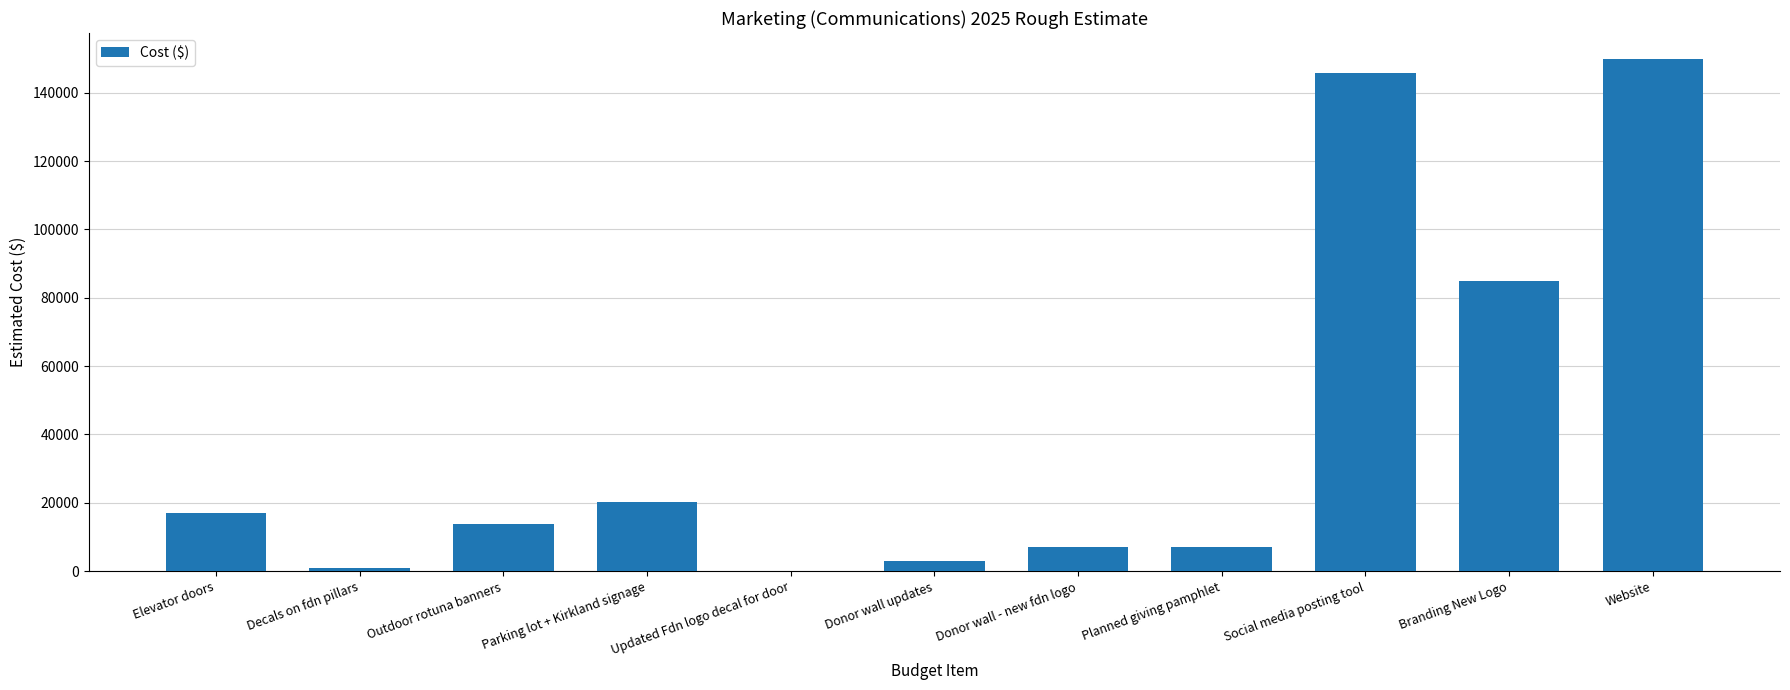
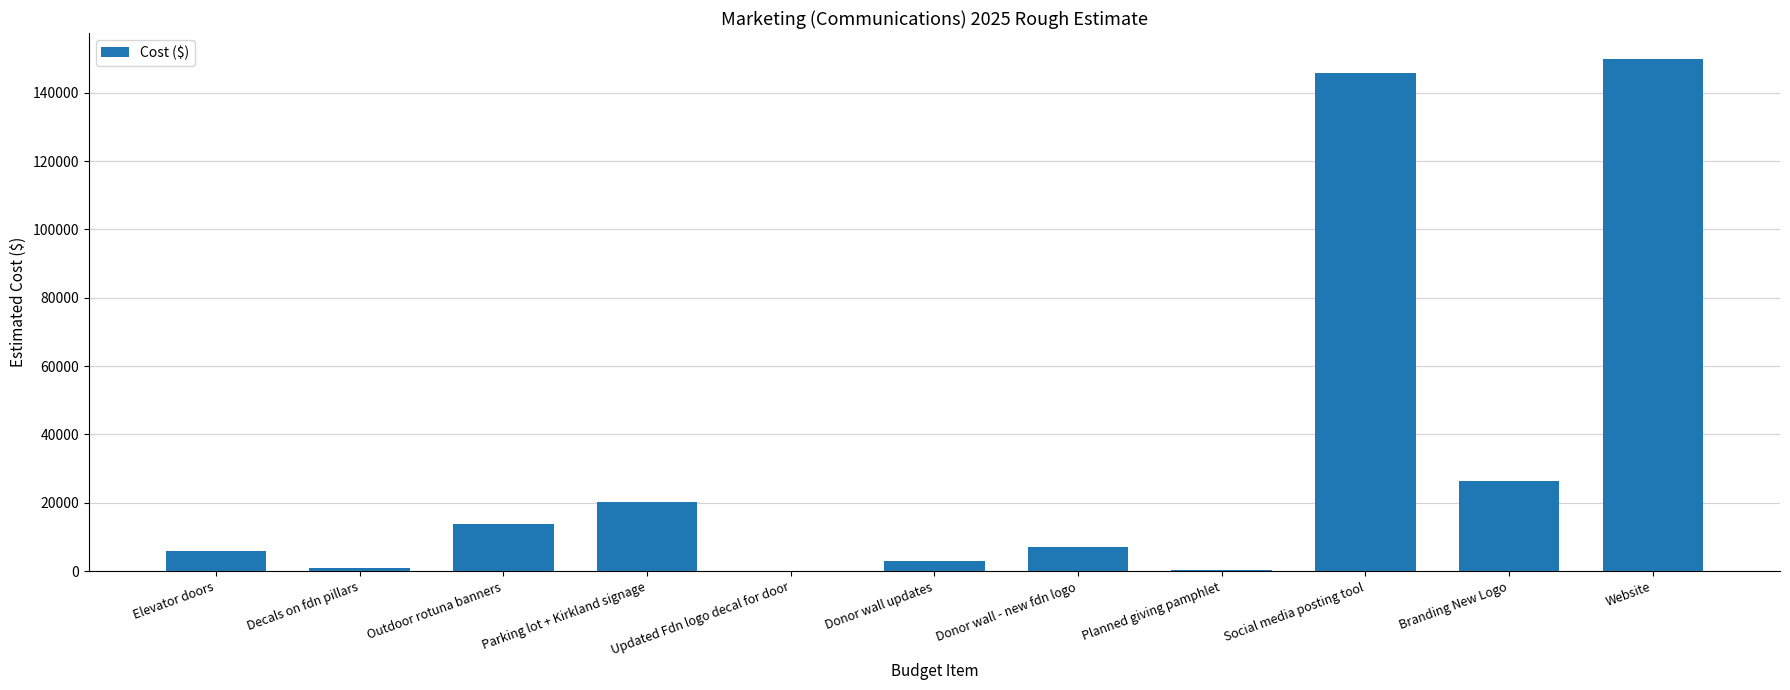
Elevator doors: 17000 -> 6000
Planned giving pamphlet: 7000 -> 0
Branding New Logo: 85000 -> 26000
